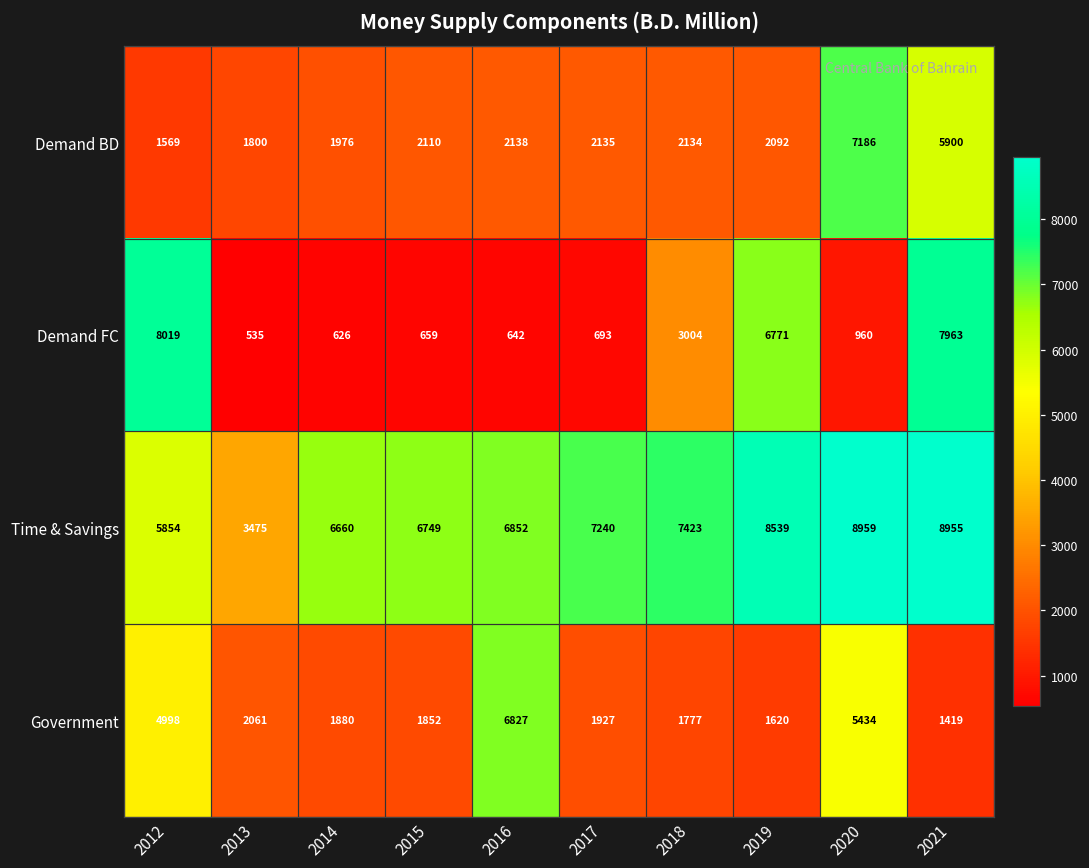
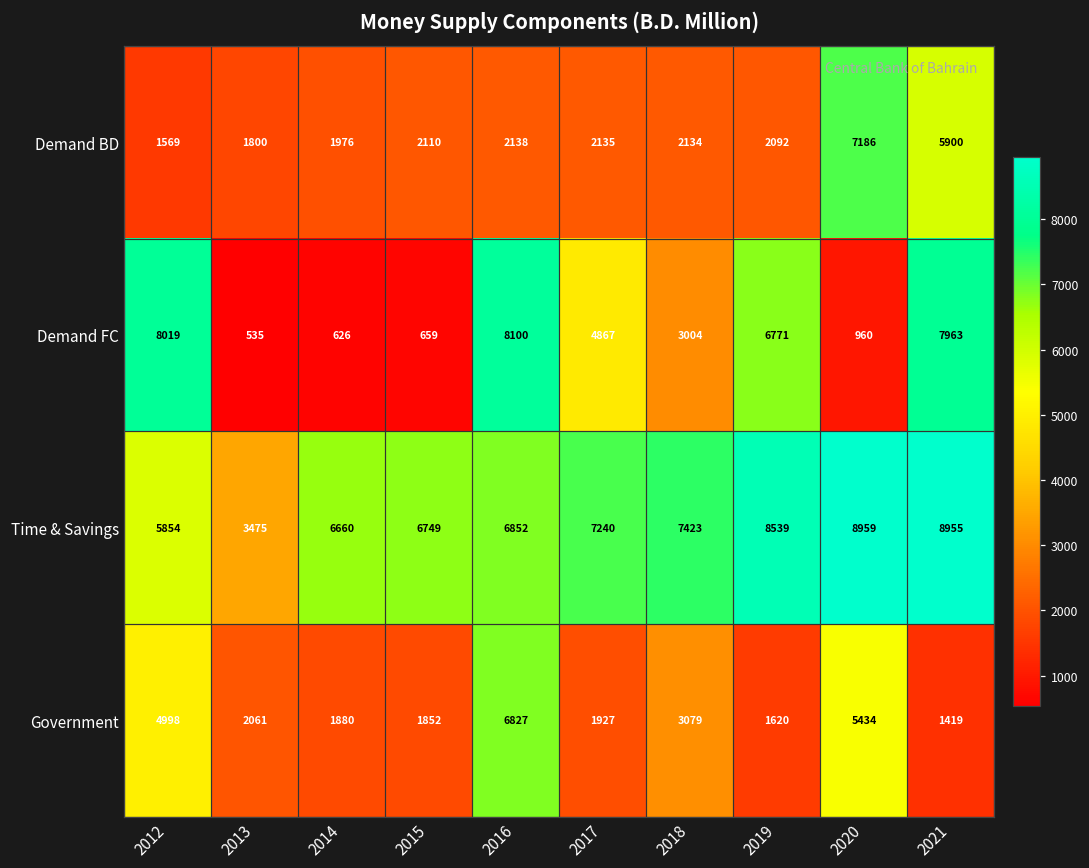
Demand FC, 2016: 642 -> 8100
Demand FC, 2017: 693 -> 4867
Government, 2018: 1777 -> 3079
